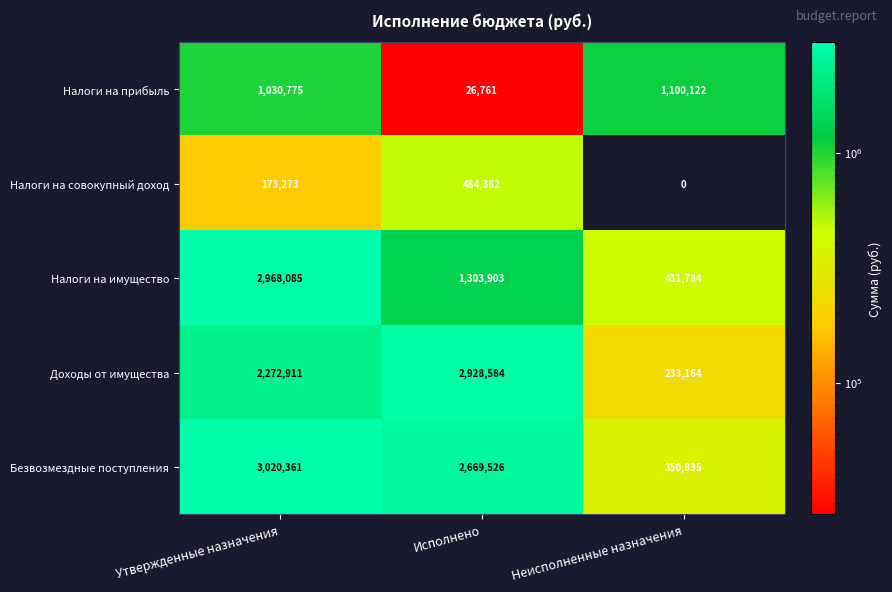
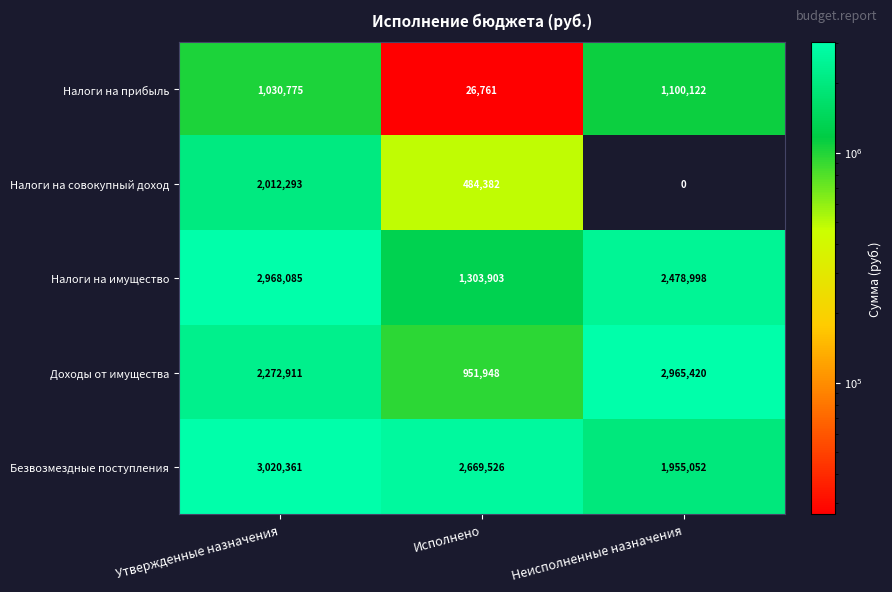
Налоги на совокупный доход, Утвержденные назначения: 173,273 -> 2,012,293
Налоги на имущество, Неисполненные назначения: 431,784 -> 2,478,998
Доходы от имущества, Исполнено: 2,928,584 -> 951,948
Доходы от имущества, Неисполненные назначения: 233,164 -> 2,965,420
Безвозмездные поступления, Неисполненные назначения: 350,835 -> 1,955,052
